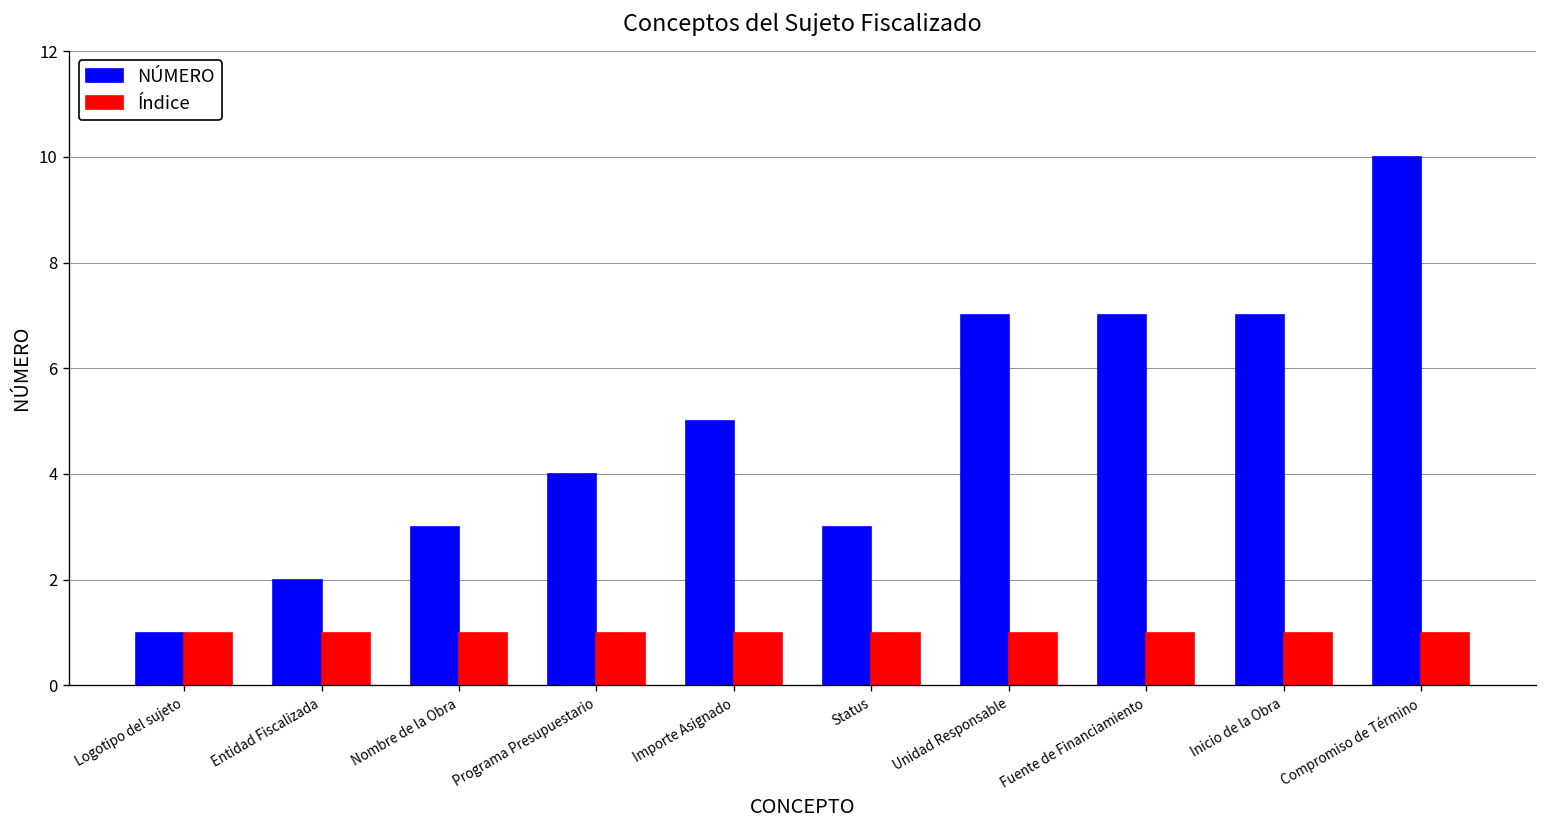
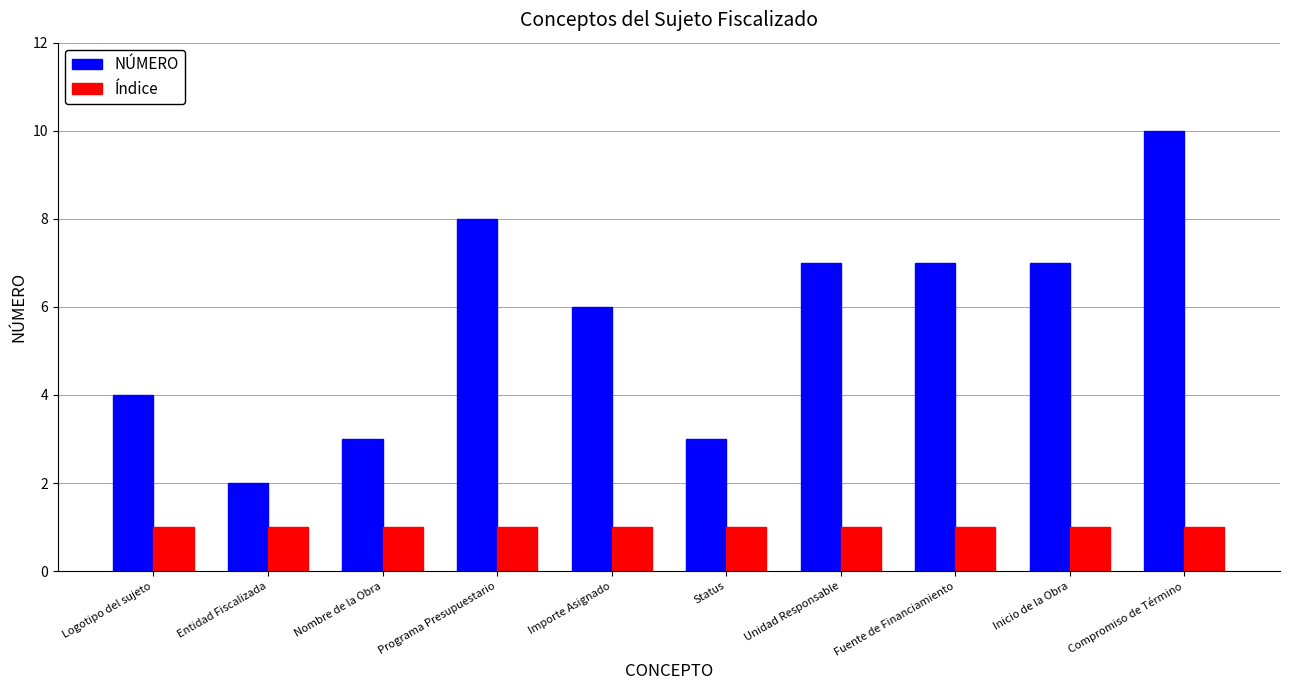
NÚMERO, Logotipo del sujeto: 1 -> 4
NÚMERO, Programa Presupuestario: 4 -> 8
NÚMERO, Importe Asignado: 5 -> 6
